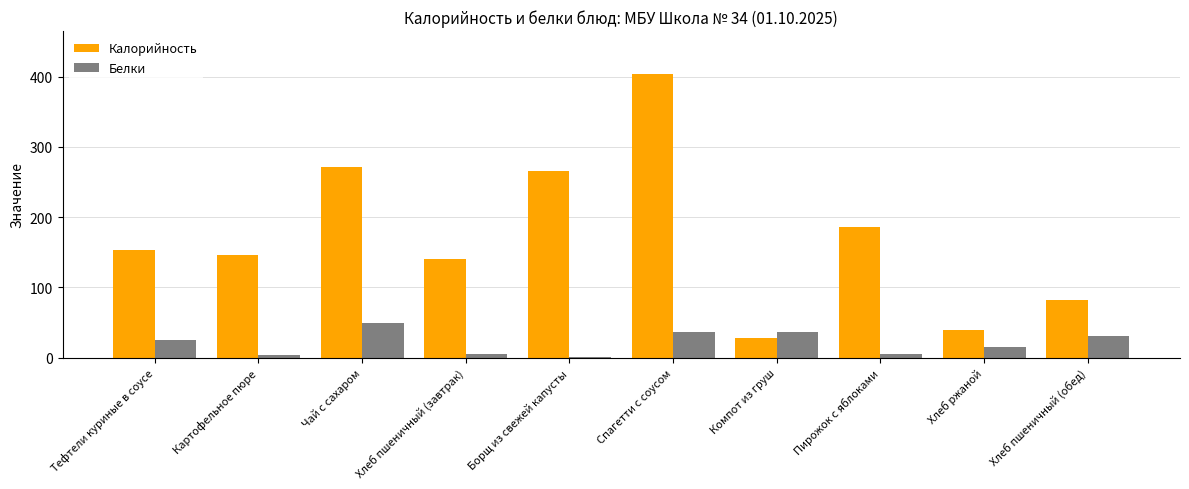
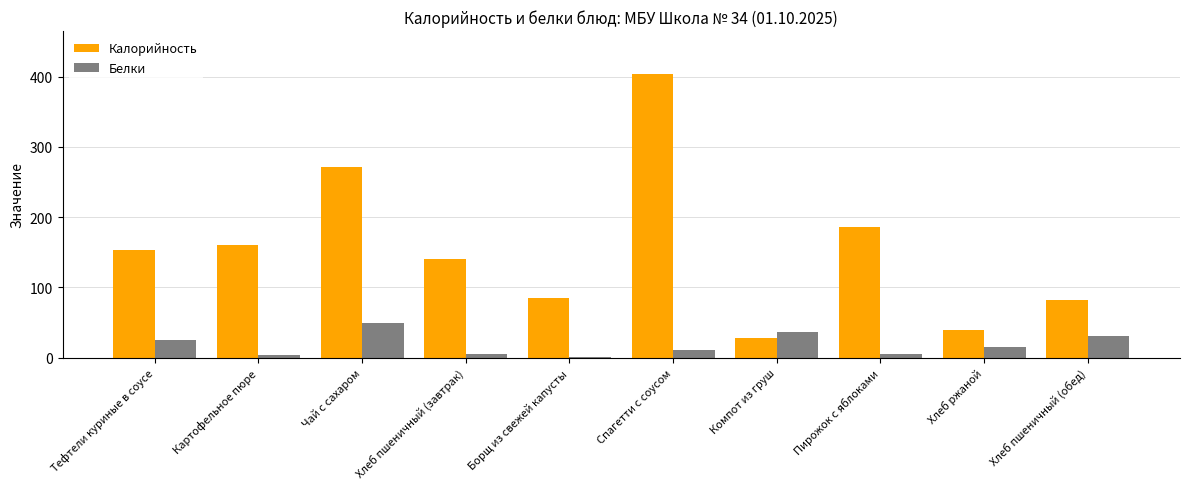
Калорийность, Картофельное пюре: 150 -> 160
Калорийность, Борщ из свежей капусты: 270 -> 80
Белки, Спагетти с соусом: 40 -> 10
